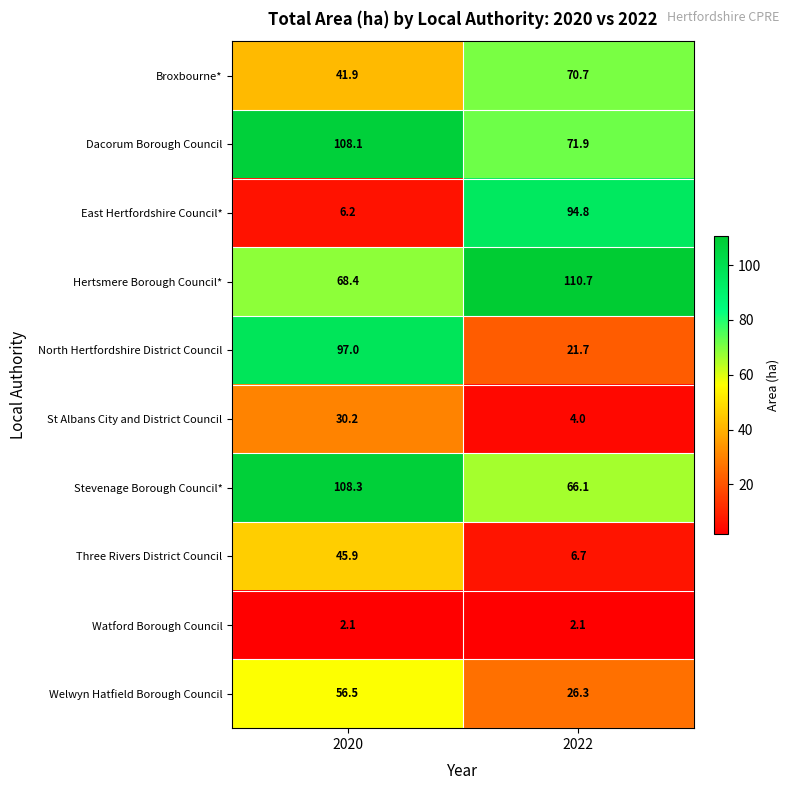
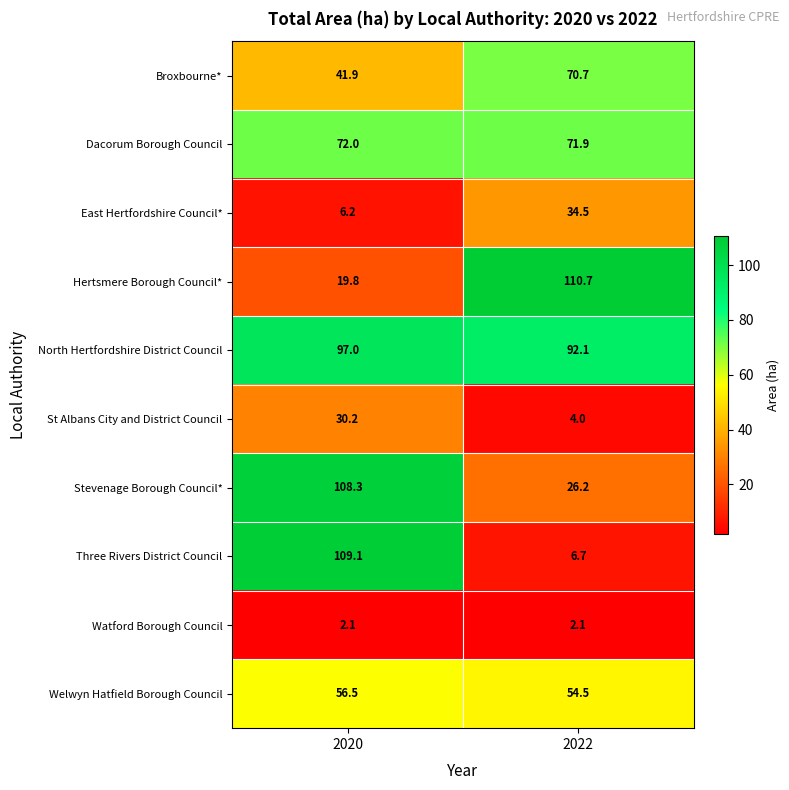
Dacorum Borough Council, 2020: 108.1 -> 72.0
East Hertfordshire Council*, 2022: 94.8 -> 34.5
Hertsmere Borough Council*, 2020: 68.4 -> 19.8
North Hertfordshire District Council, 2022: 21.7 -> 92.1
Stevenage Borough Council*, 2022: 66.1 -> 26.2
Three Rivers District Council, 2020: 45.9 -> 109.1
Welwyn Hatfield Borough Council, 2022: 26.3 -> 54.5
